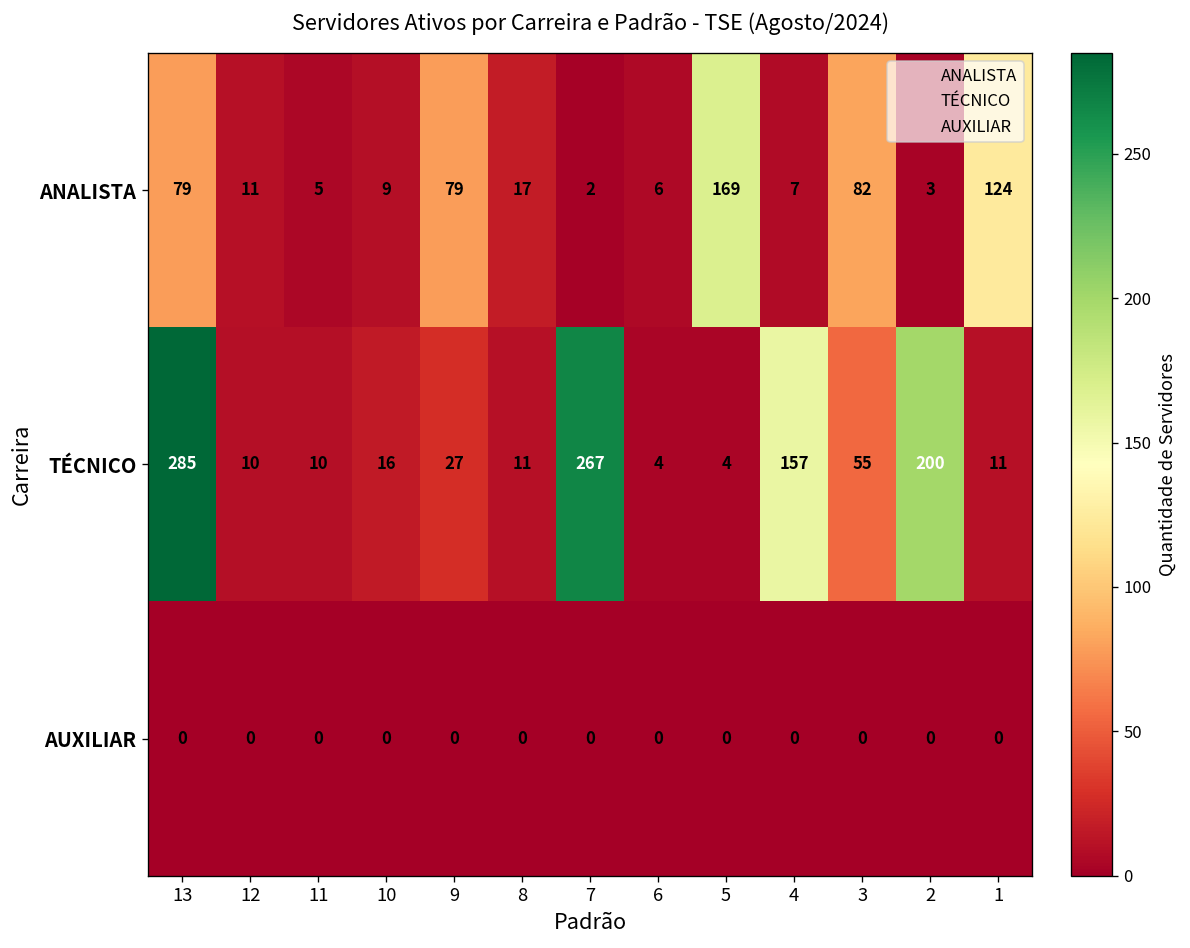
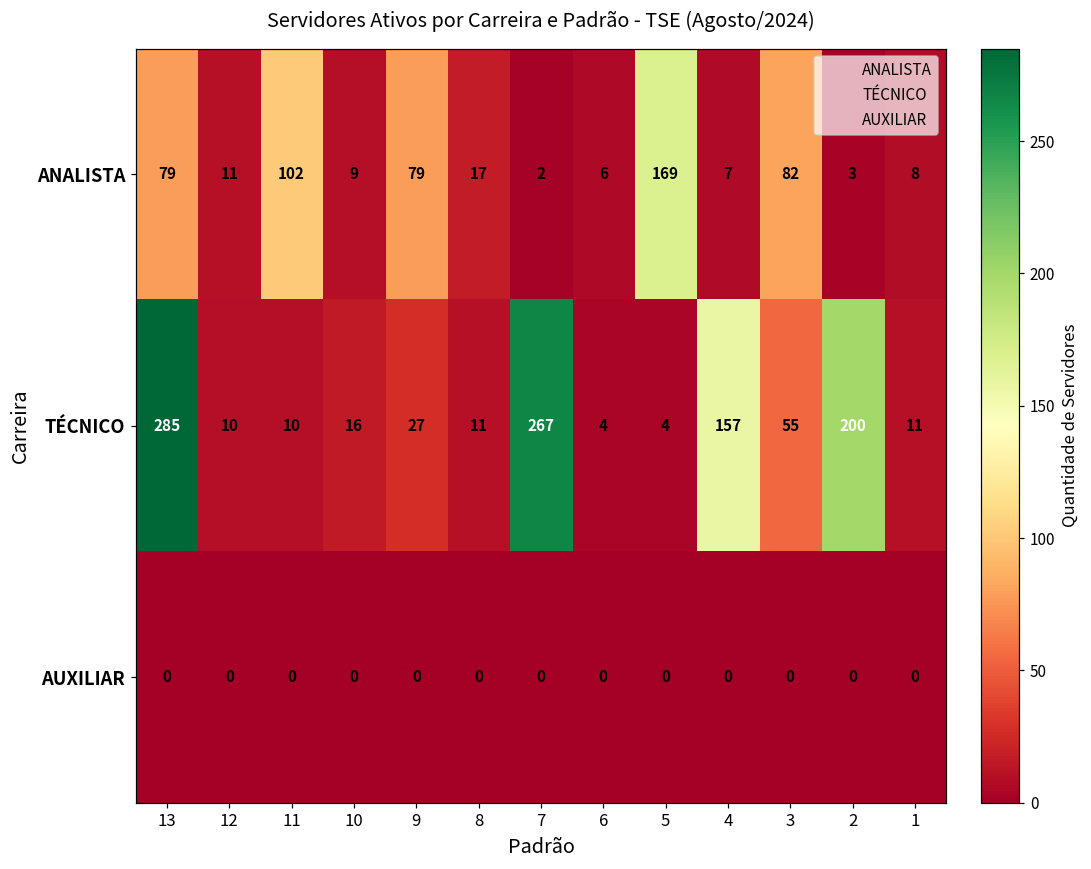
ANALISTA, 11: 5 -> 102
ANALISTA, 1: 124 -> 8
